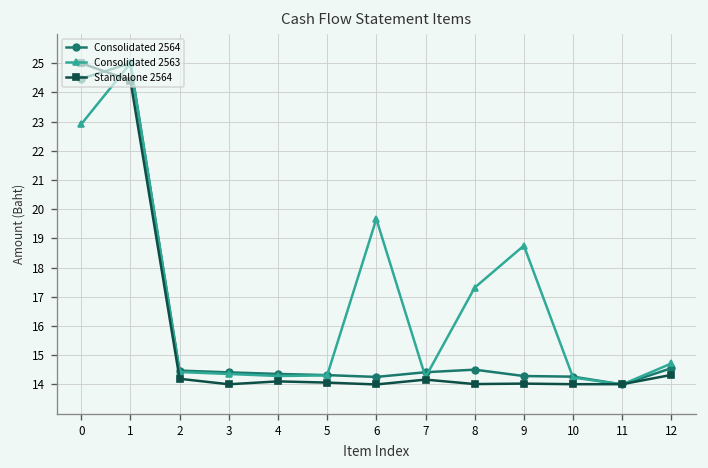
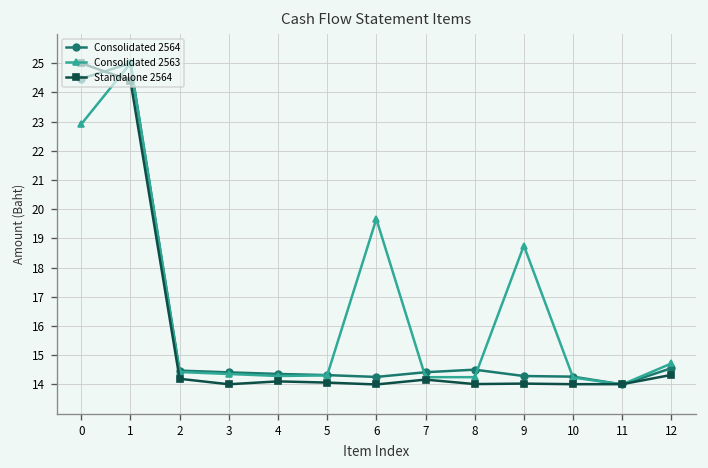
Consolidated 2563, 8: 17.3 -> 14.2
